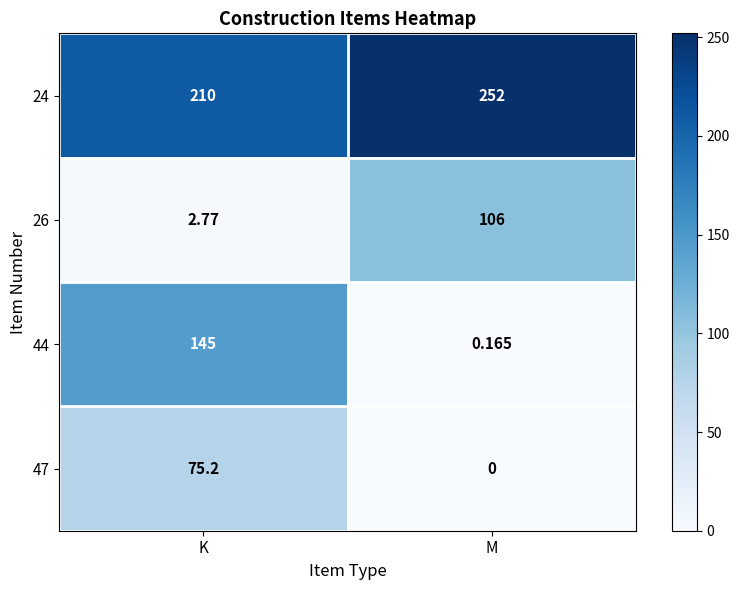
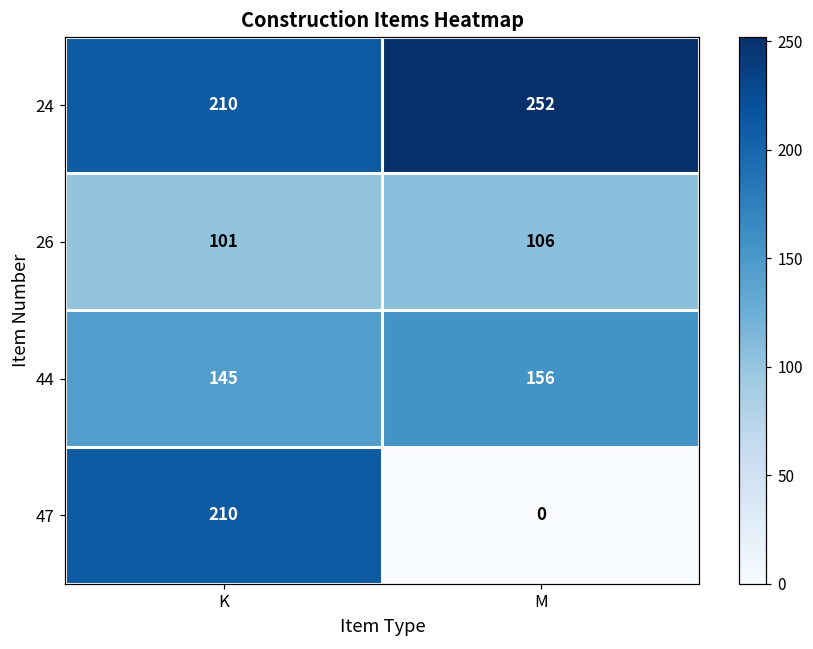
26, K: 2.77 -> 101
44, M: 0.165 -> 156
47, K: 75.2 -> 210
